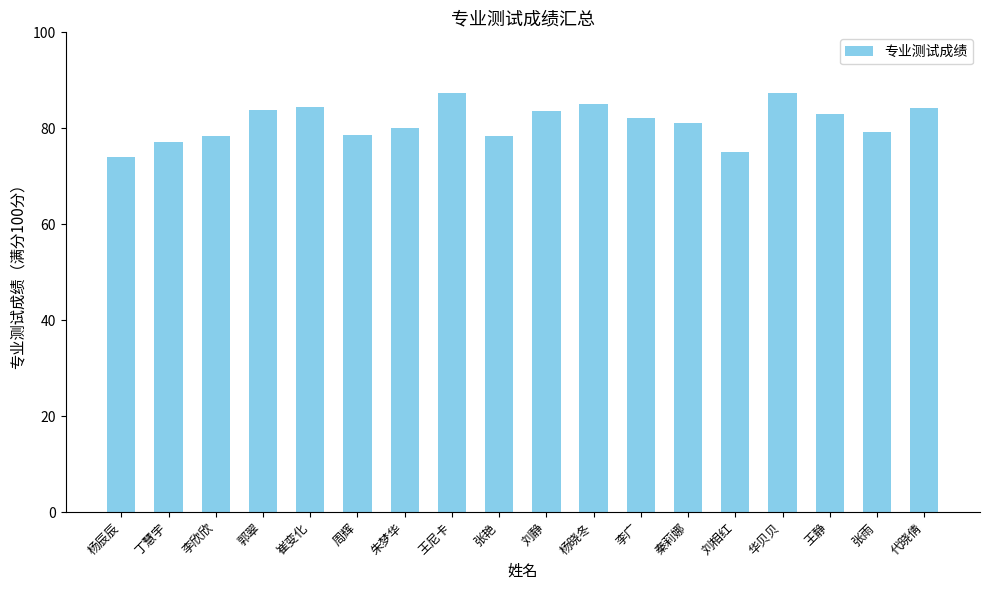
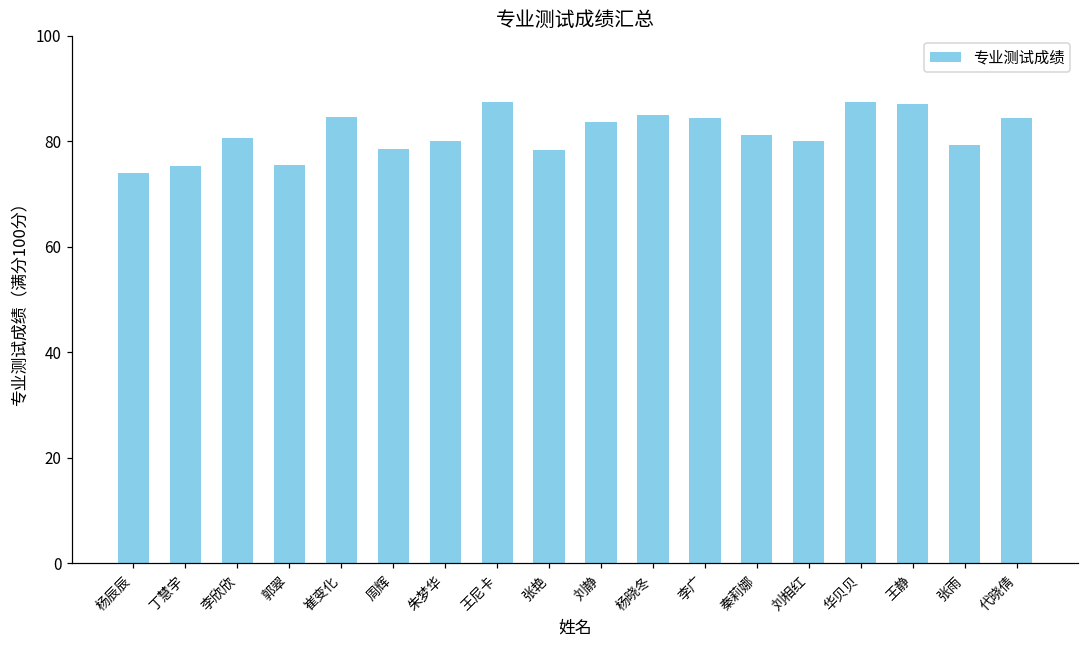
丁慧宇: 77 -> 75
李欣欣: 78 -> 81
郭翠: 84 -> 76
李广: 82 -> 84
刘相红: 75 -> 80
王静: 83 -> 87
